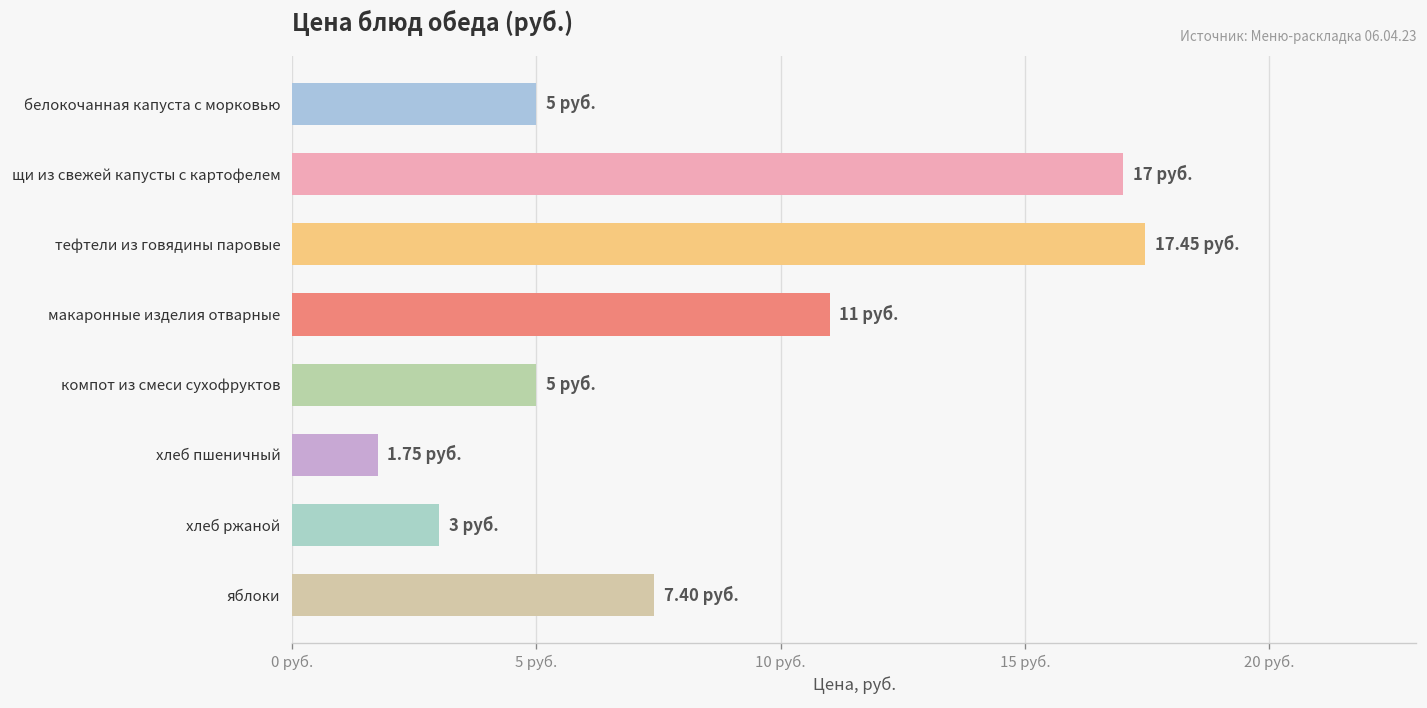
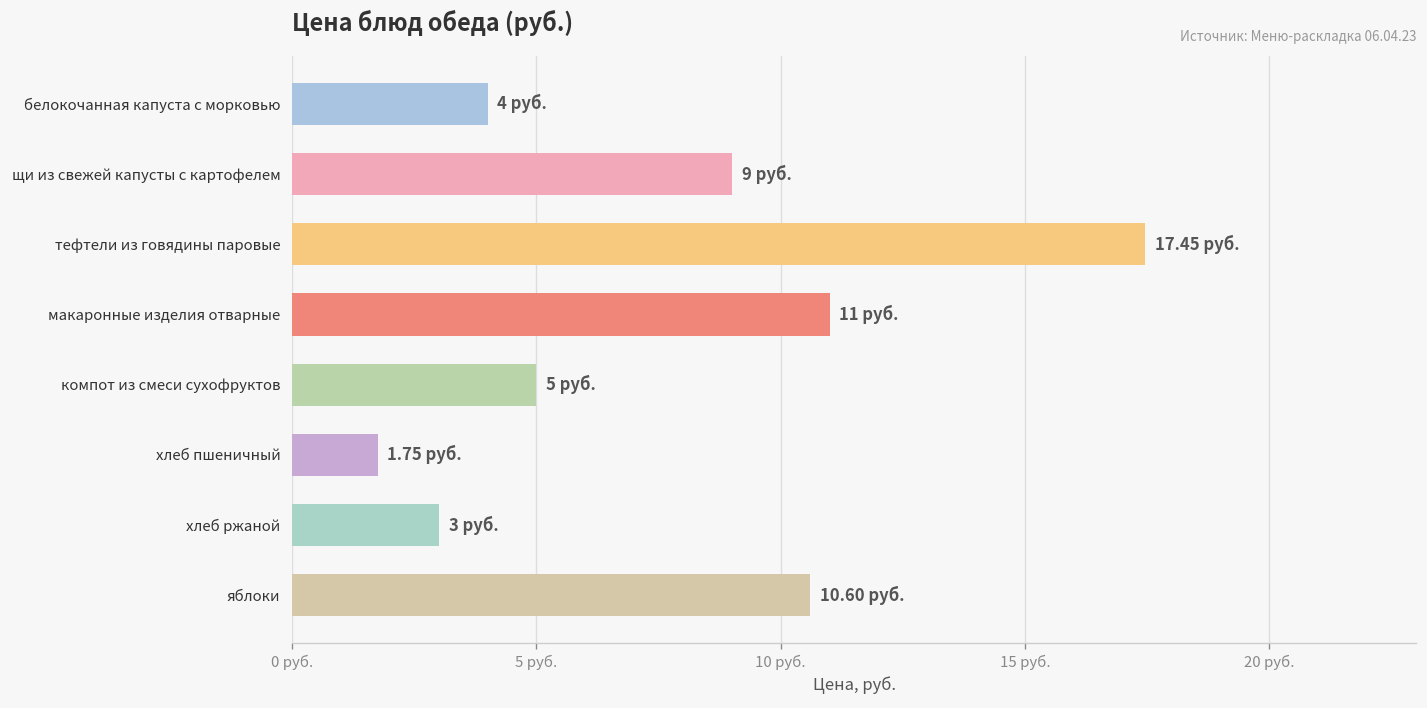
белокочанная капуста с морковью: 5 -> 4
щи из свежей капусты с картофелем: 17 -> 9
яблоки: 7.40 -> 10.60
